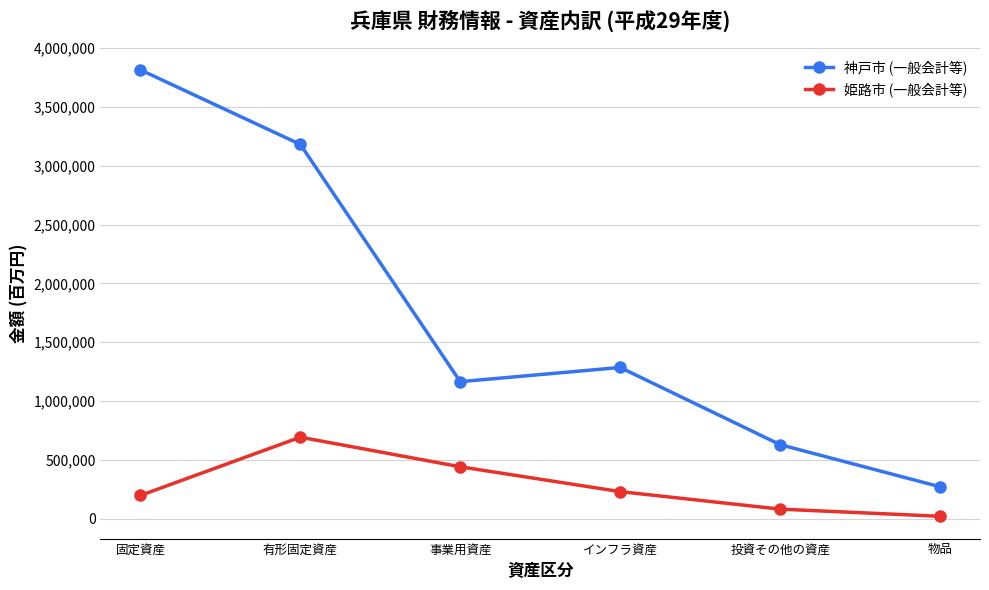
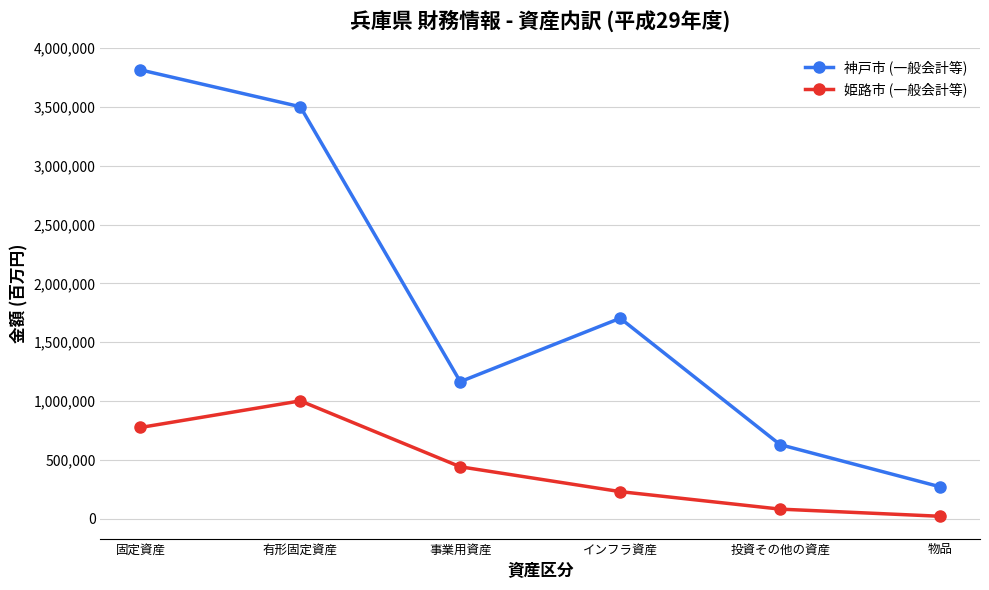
姫路市 (一般会計等), 固定資産: 200,000 -> 780,000
神戸市 (一般会計等), 有形固定資産: 3,180,000 -> 3,500,000
姫路市 (一般会計等), 有形固定資産: 690,000 -> 1,000,000
神戸市 (一般会計等), インフラ資産: 1,290,000 -> 1,700,000
